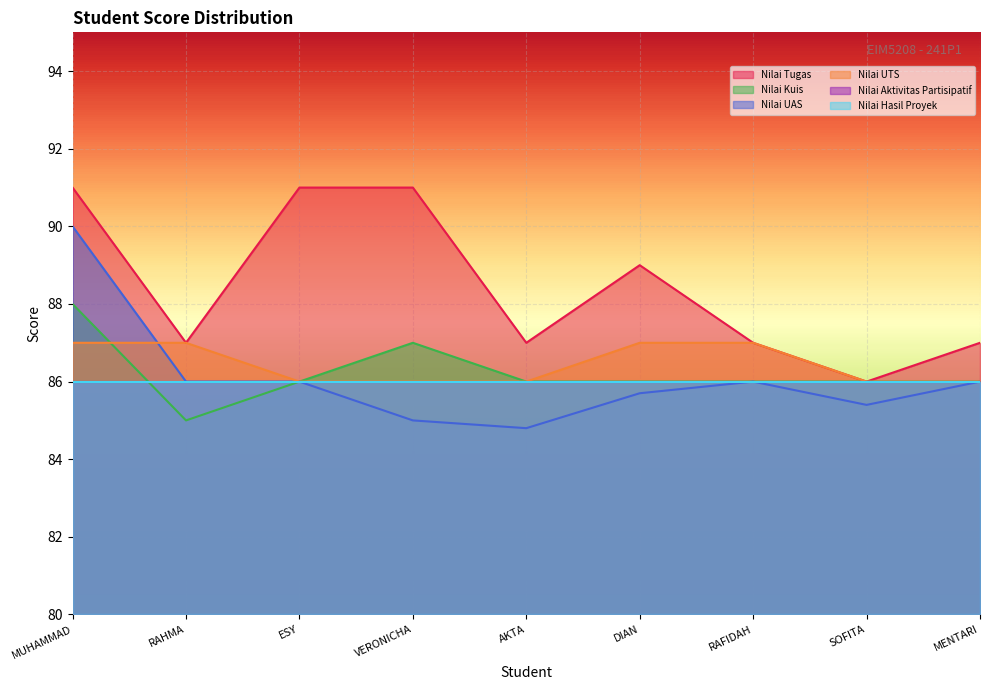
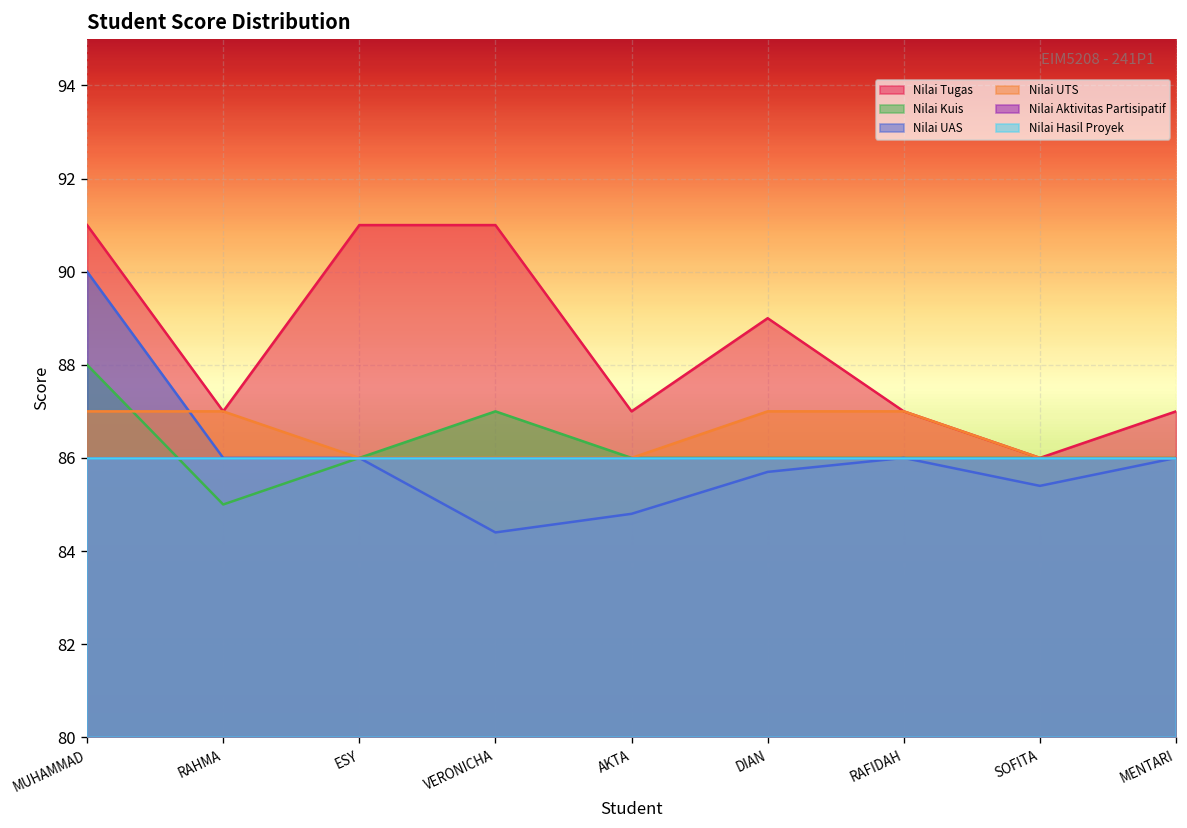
Nilai UAS, VERONICHA: 85.0 -> 84.4
